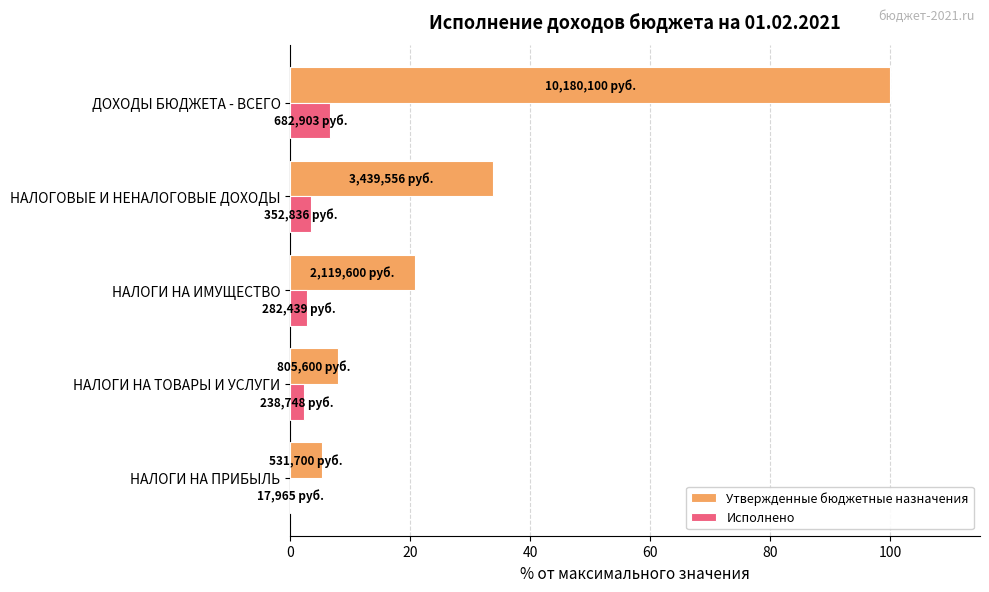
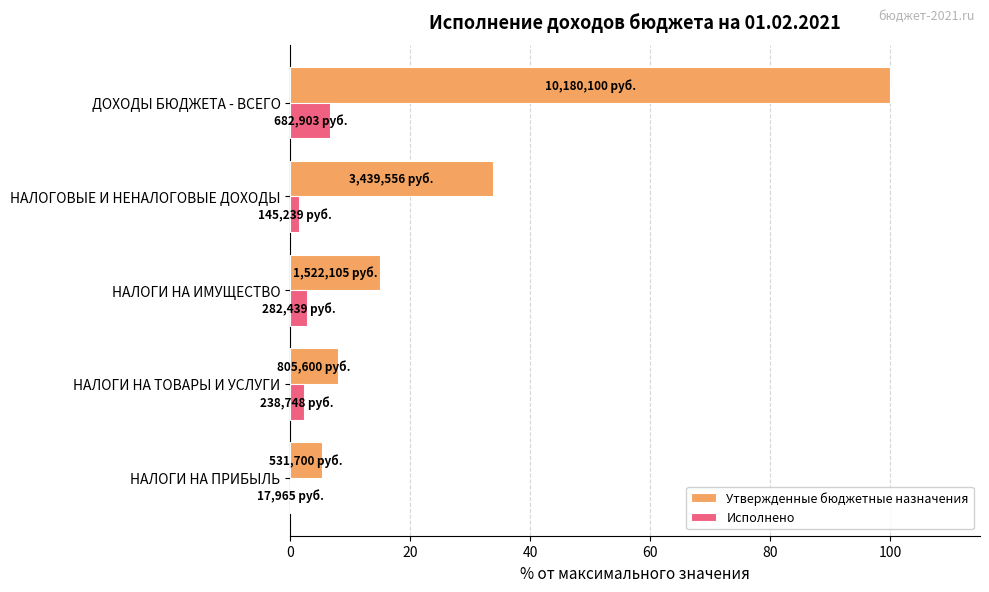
Исполнено, НАЛОГОВЫЕ И НЕНАЛОГОВЫЕ ДОХОДЫ: 352,836 -> 145,239
Утвержденные бюджетные назначения, НАЛОГИ НА ИМУЩЕСТВО: 2,119,600 -> 1,522,105
